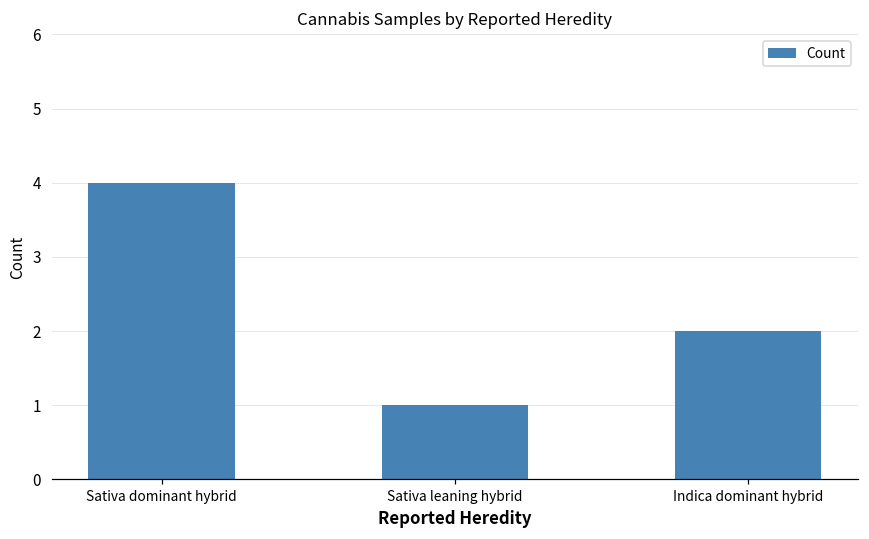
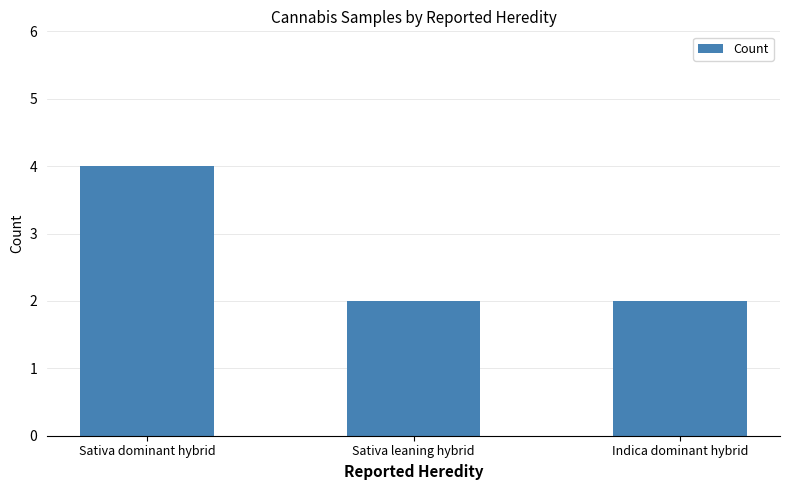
Sativa leaning hybrid: 1 -> 2
